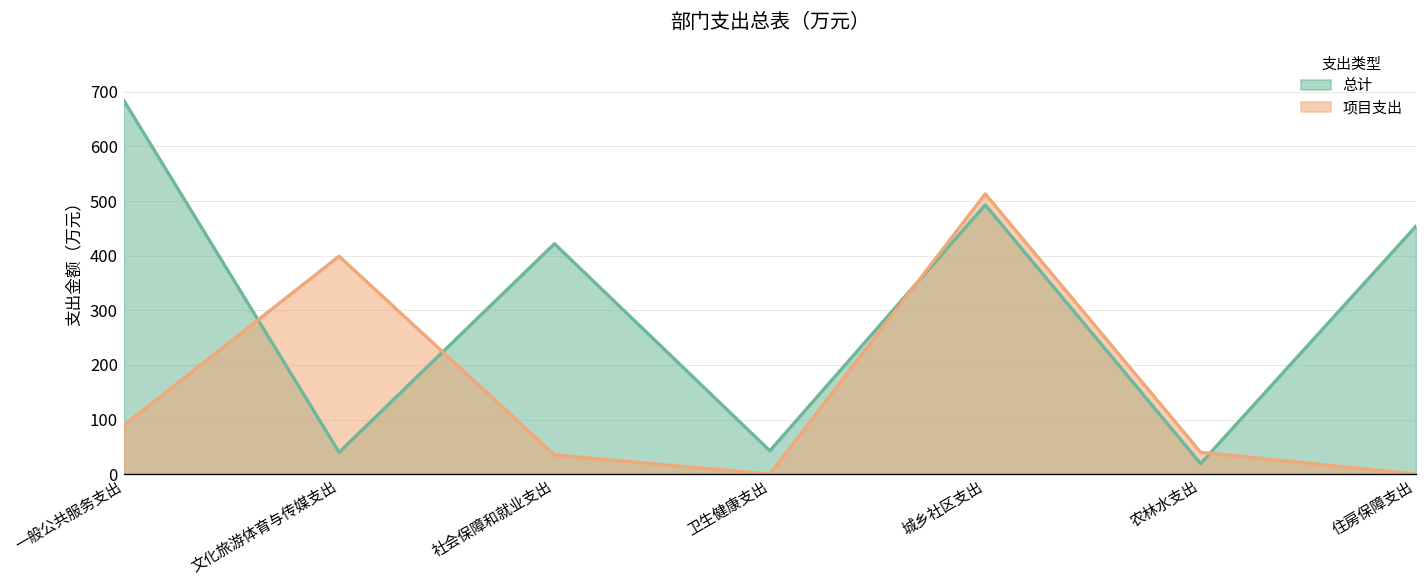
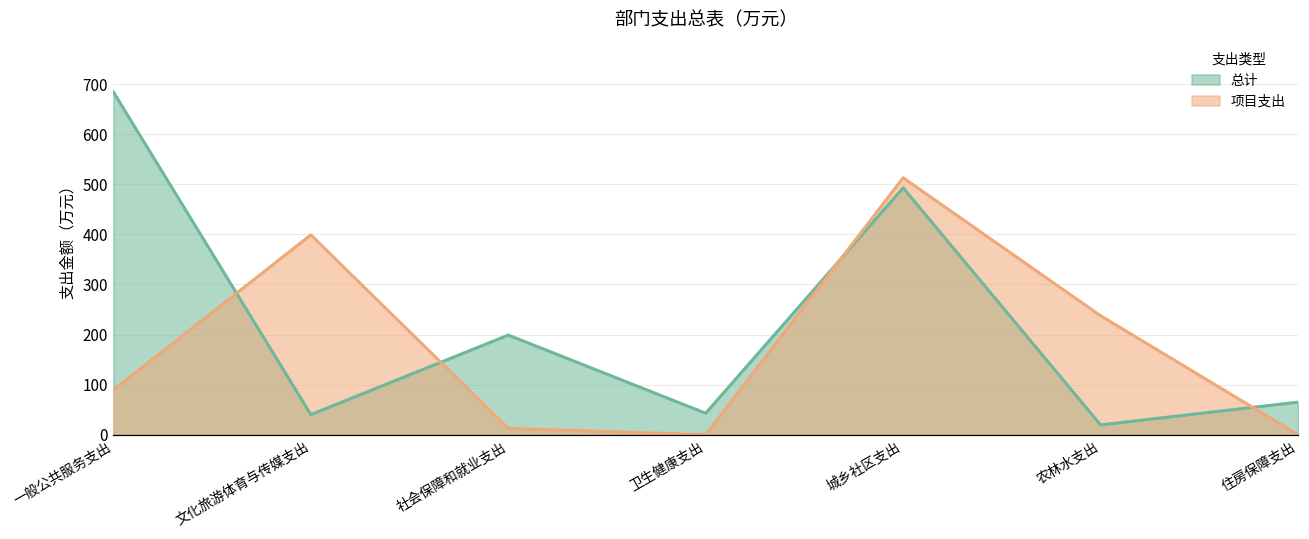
总计, 社会保障和就业支出: 420 -> 200
项目支出, 社会保障和就业支出: 40 -> 10
项目支出, 农林水支出: 40 -> 240
总计, 住房保障支出: 450 -> 60
